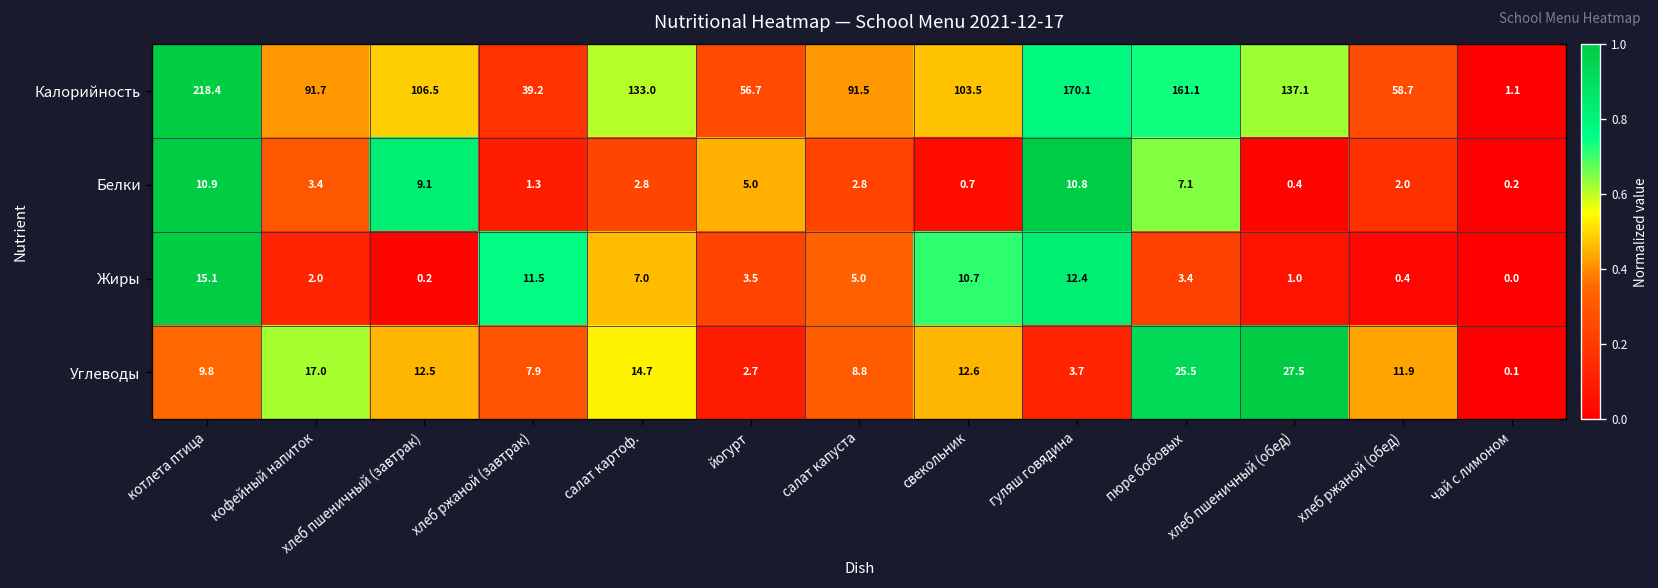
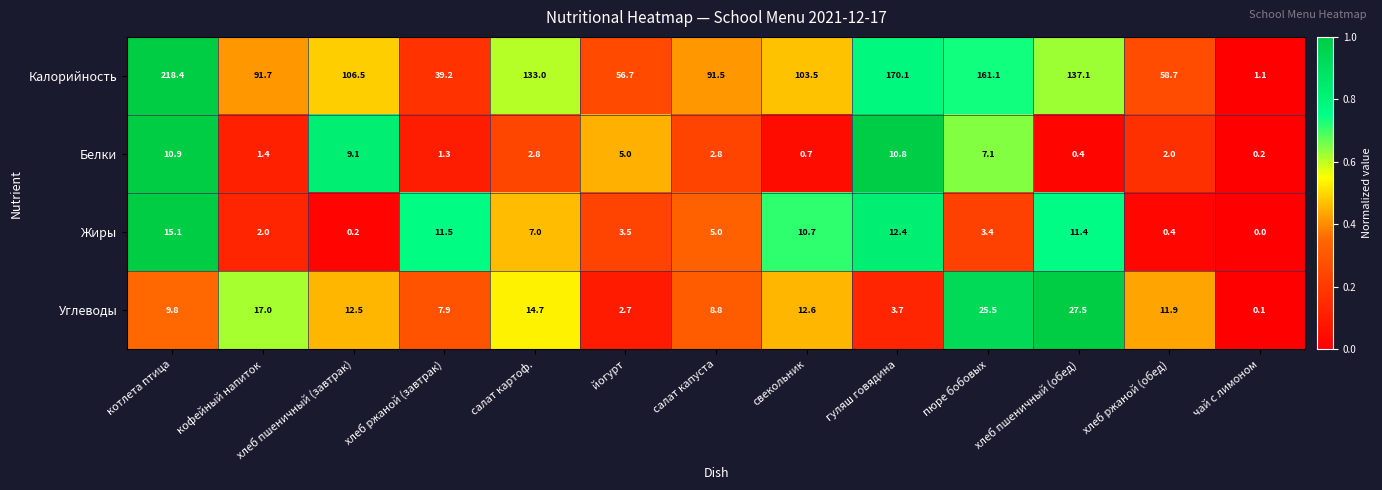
Белки, кофейный напиток: 3.4 -> 1.4
Жиры, хлеб пшеничный (обед): 1.0 -> 11.4
